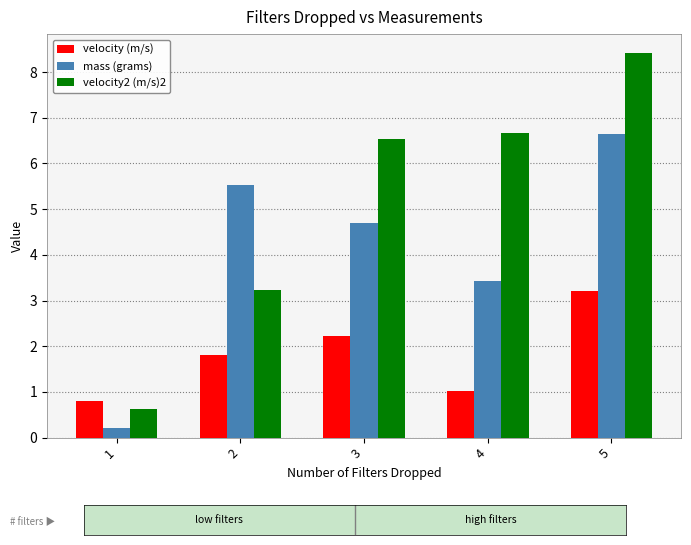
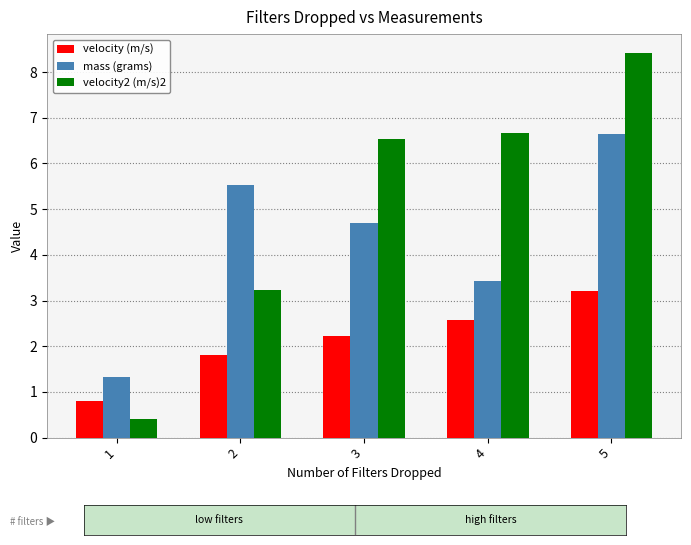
mass (grams), 1: 0.2 -> 1.3
velocity2 (m/s)2, 1: 0.6 -> 0.4
velocity (m/s), 4: 1.0 -> 2.6
